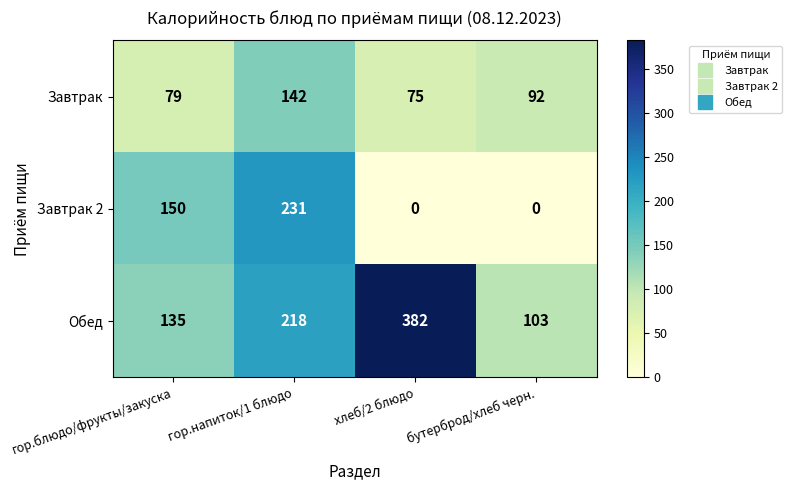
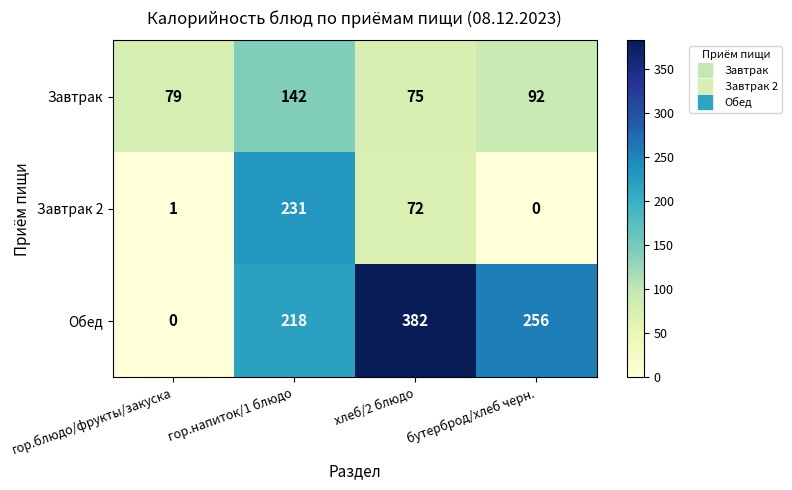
Завтрак 2, гор.блюдо/фрукты/закуска: 150 -> 1
Завтрак 2, хлеб/2 блюдо: 0 -> 72
Обед, гор.блюдо/фрукты/закуска: 135 -> 0
Обед, бутерброд/хлеб черн.: 103 -> 256
